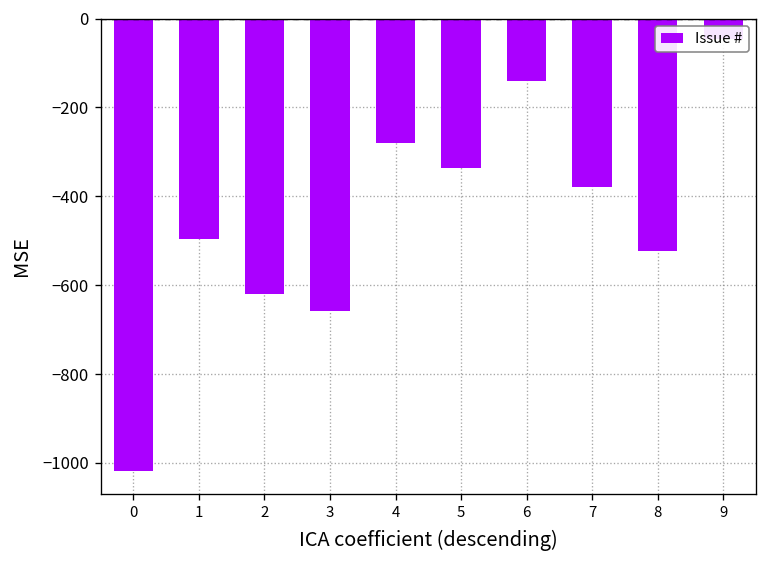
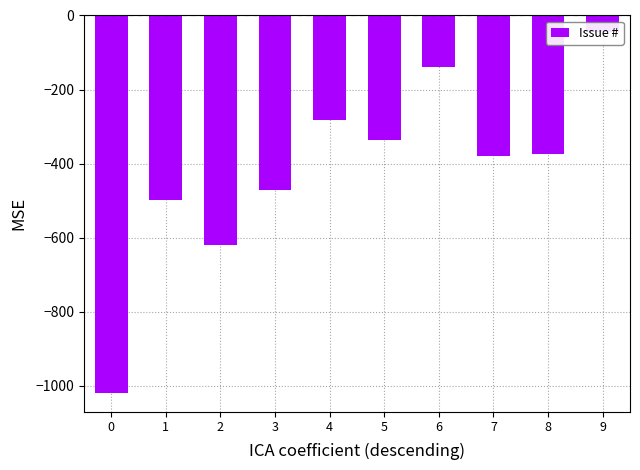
3: -660 -> -470
8: -520 -> -370
